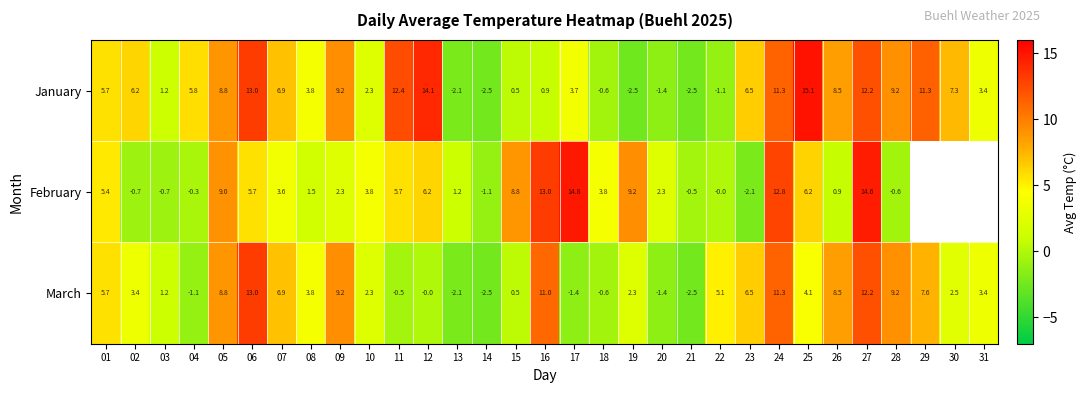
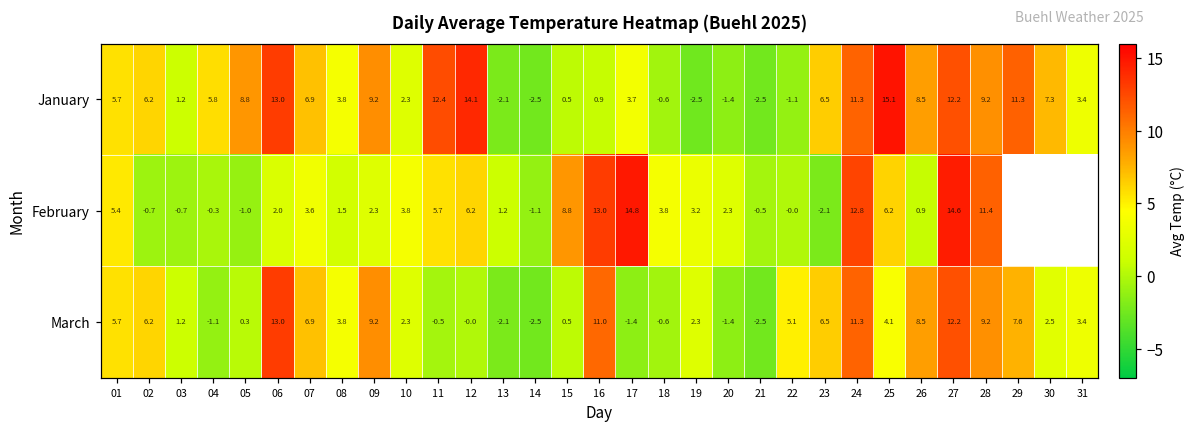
February, 05: 9.0 -> -1.0
February, 06: 5.7 -> 2.0
February, 19: 9.2 -> 3.2
February, 28: -0.6 -> 11.4
March, 02: 3.4 -> 6.2
March, 05: 8.8 -> 0.3
